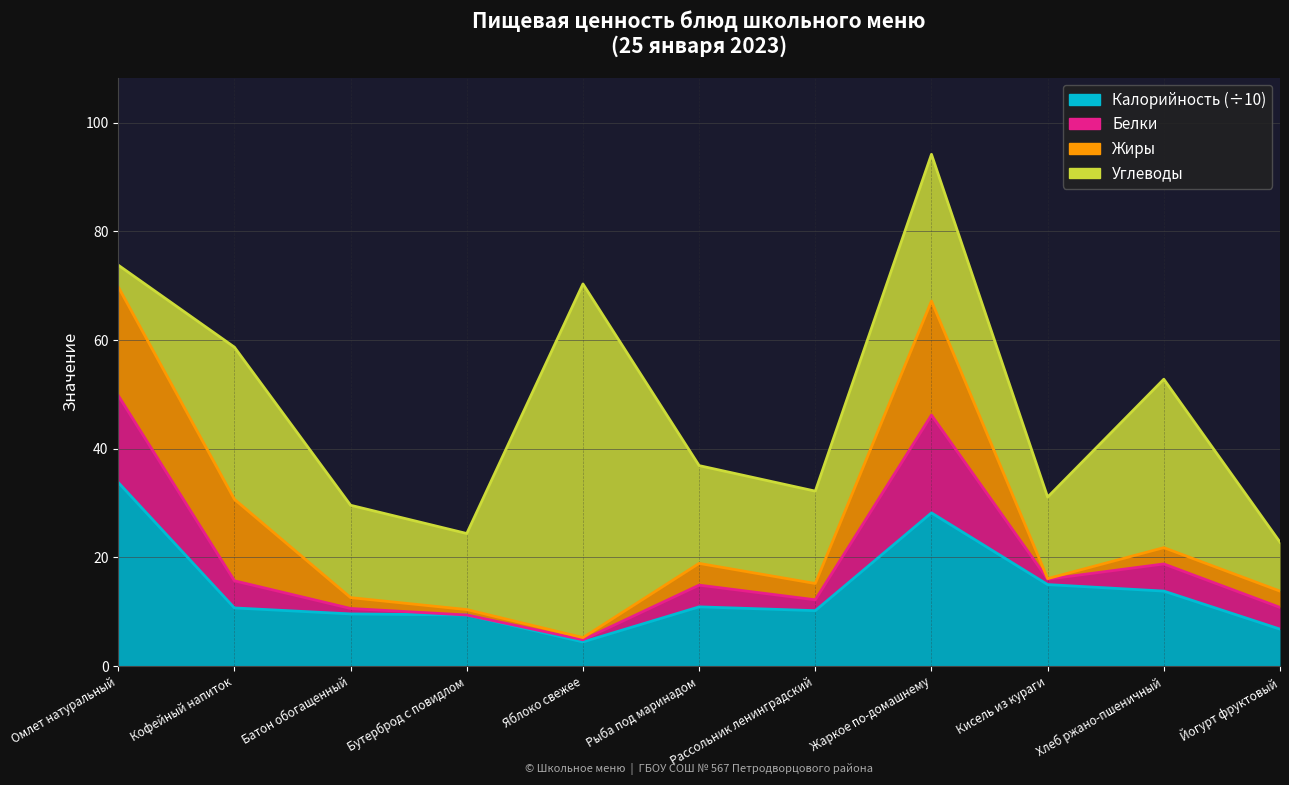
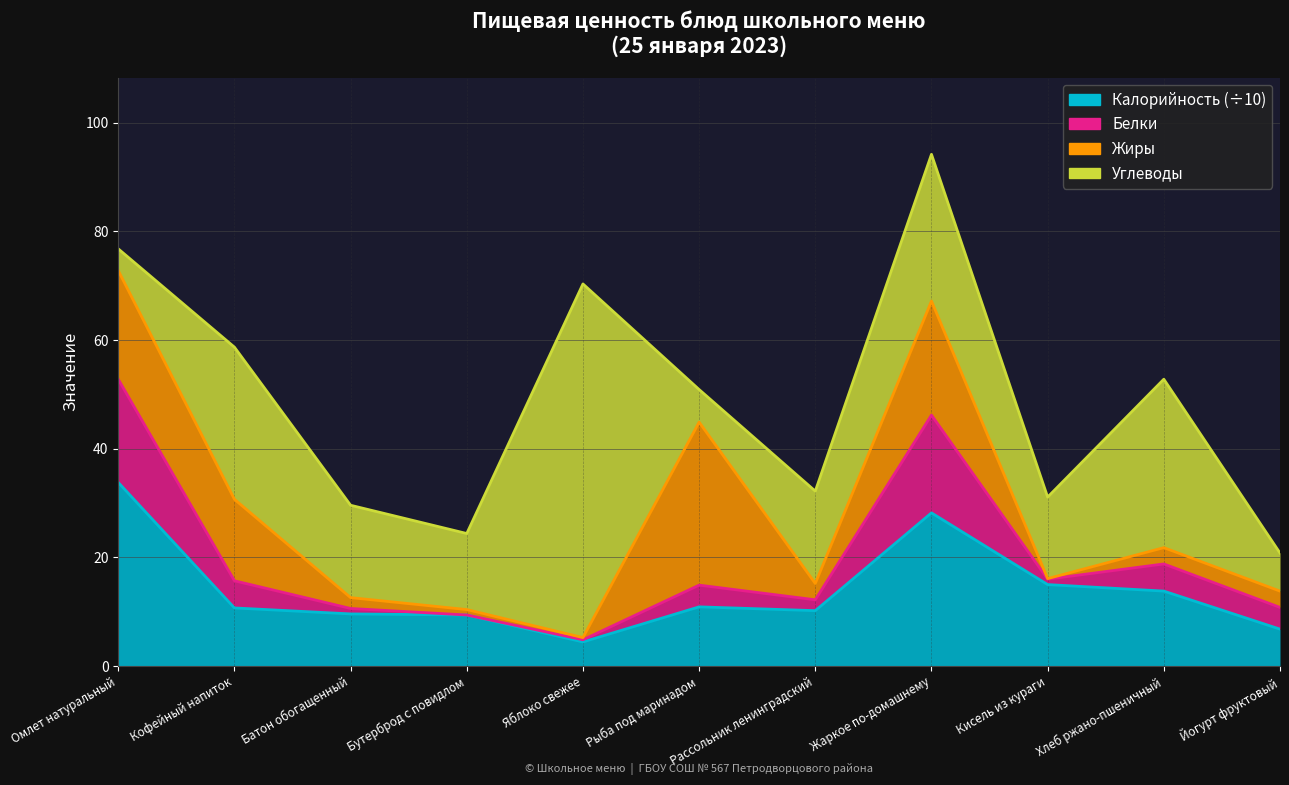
Белки, Омлет натуральный: 16 -> 19
Жиры, Рыба под маринадом: 4 -> 30
Углеводы, Рыба под маринадом: 18 -> 6
Углеводы, Йогурт фруктовый: 9 -> 7
